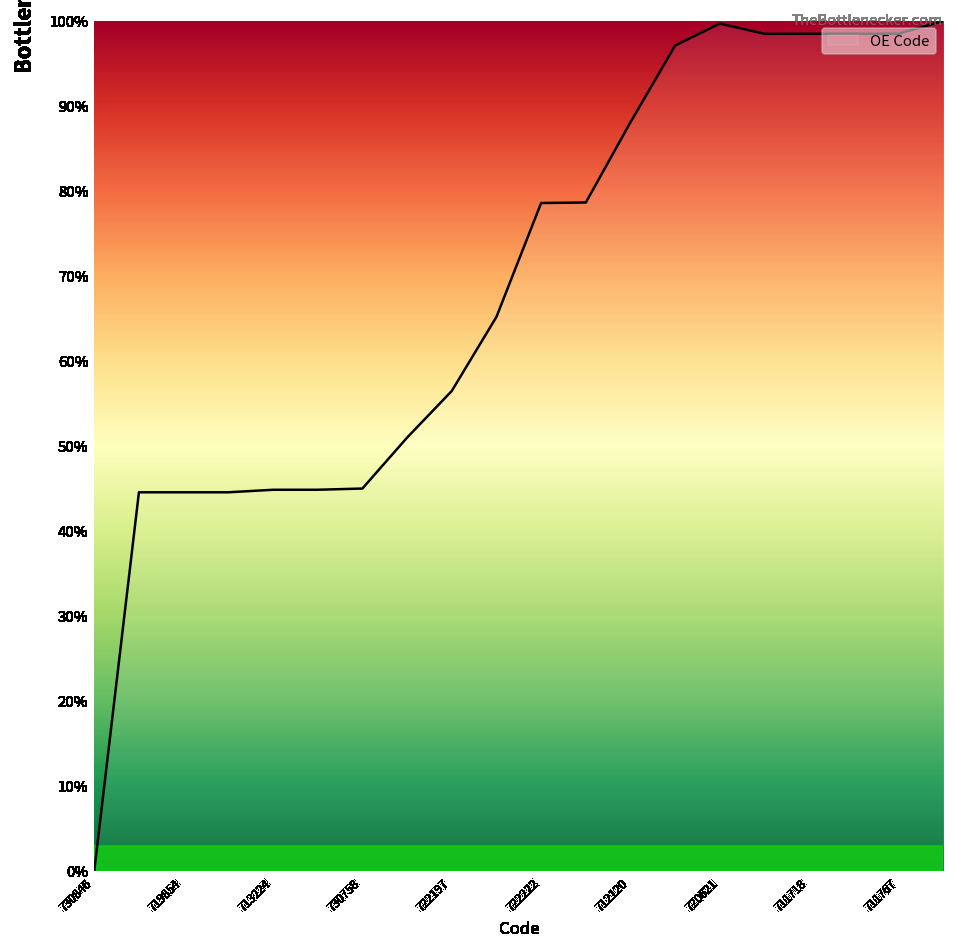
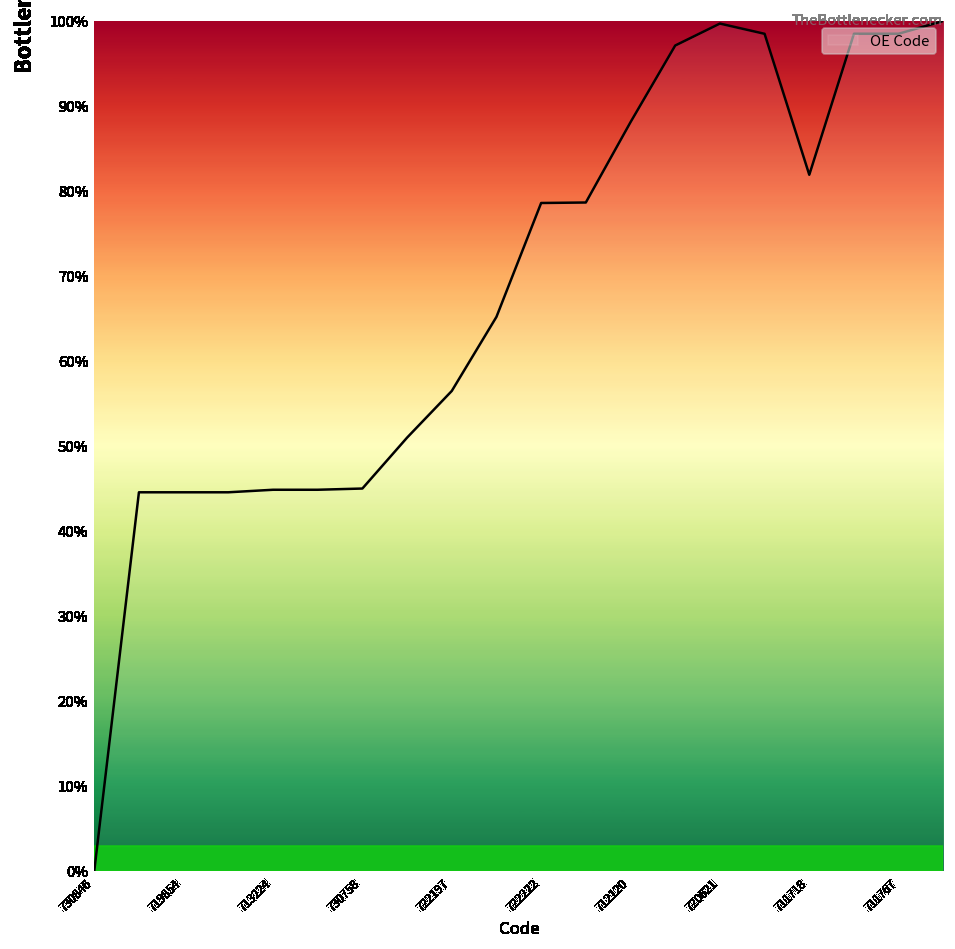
711718: 99% -> 82%
